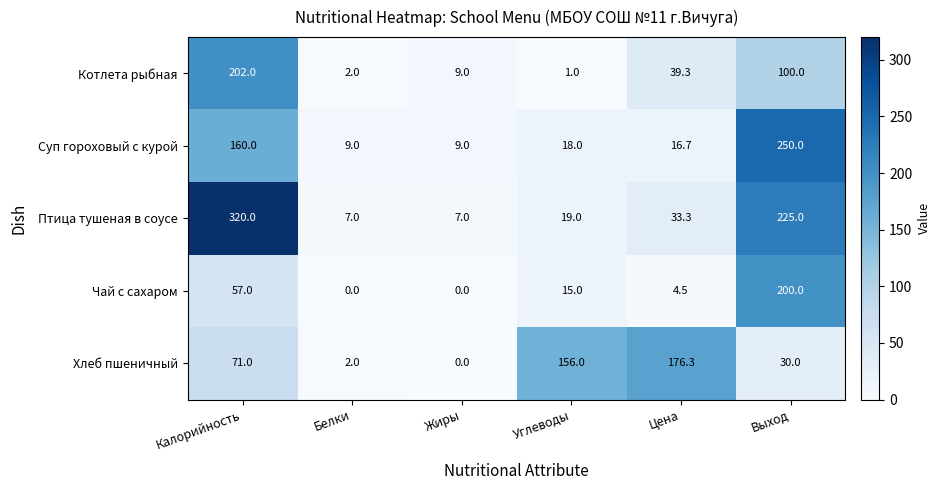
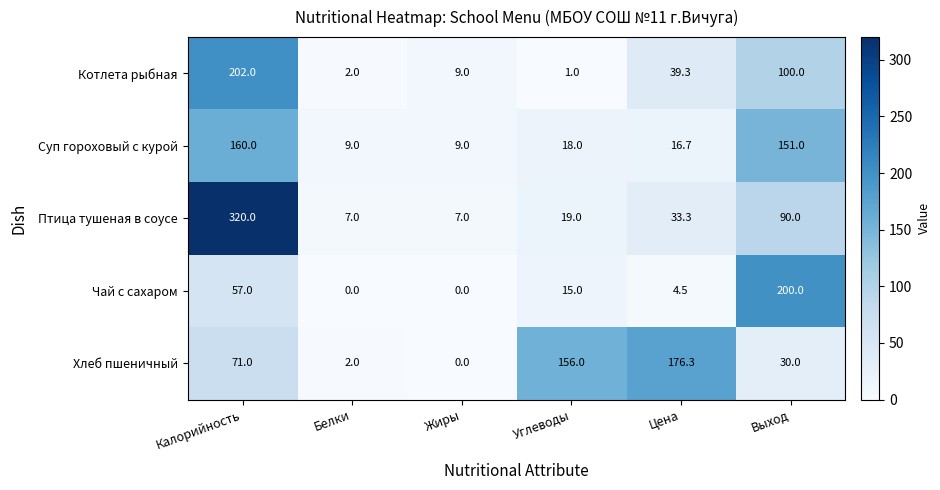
Суп гороховый с курой, Выход: 250.0 -> 151.0
Птица тушеная в соусе, Выход: 225.0 -> 90.0
